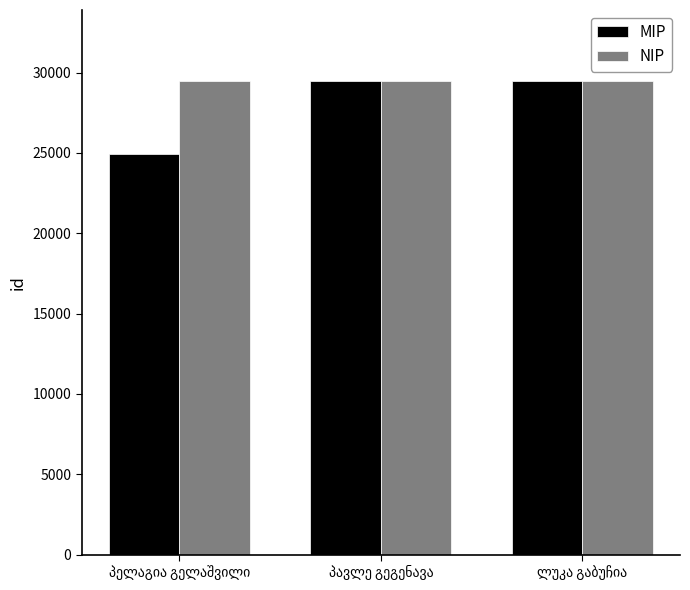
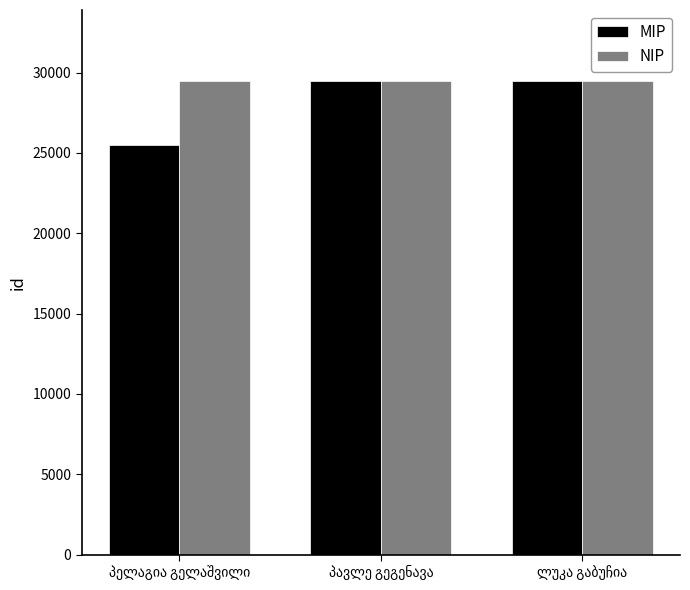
MIP, პელაგია გელაშვილი: 25000 -> 25500
